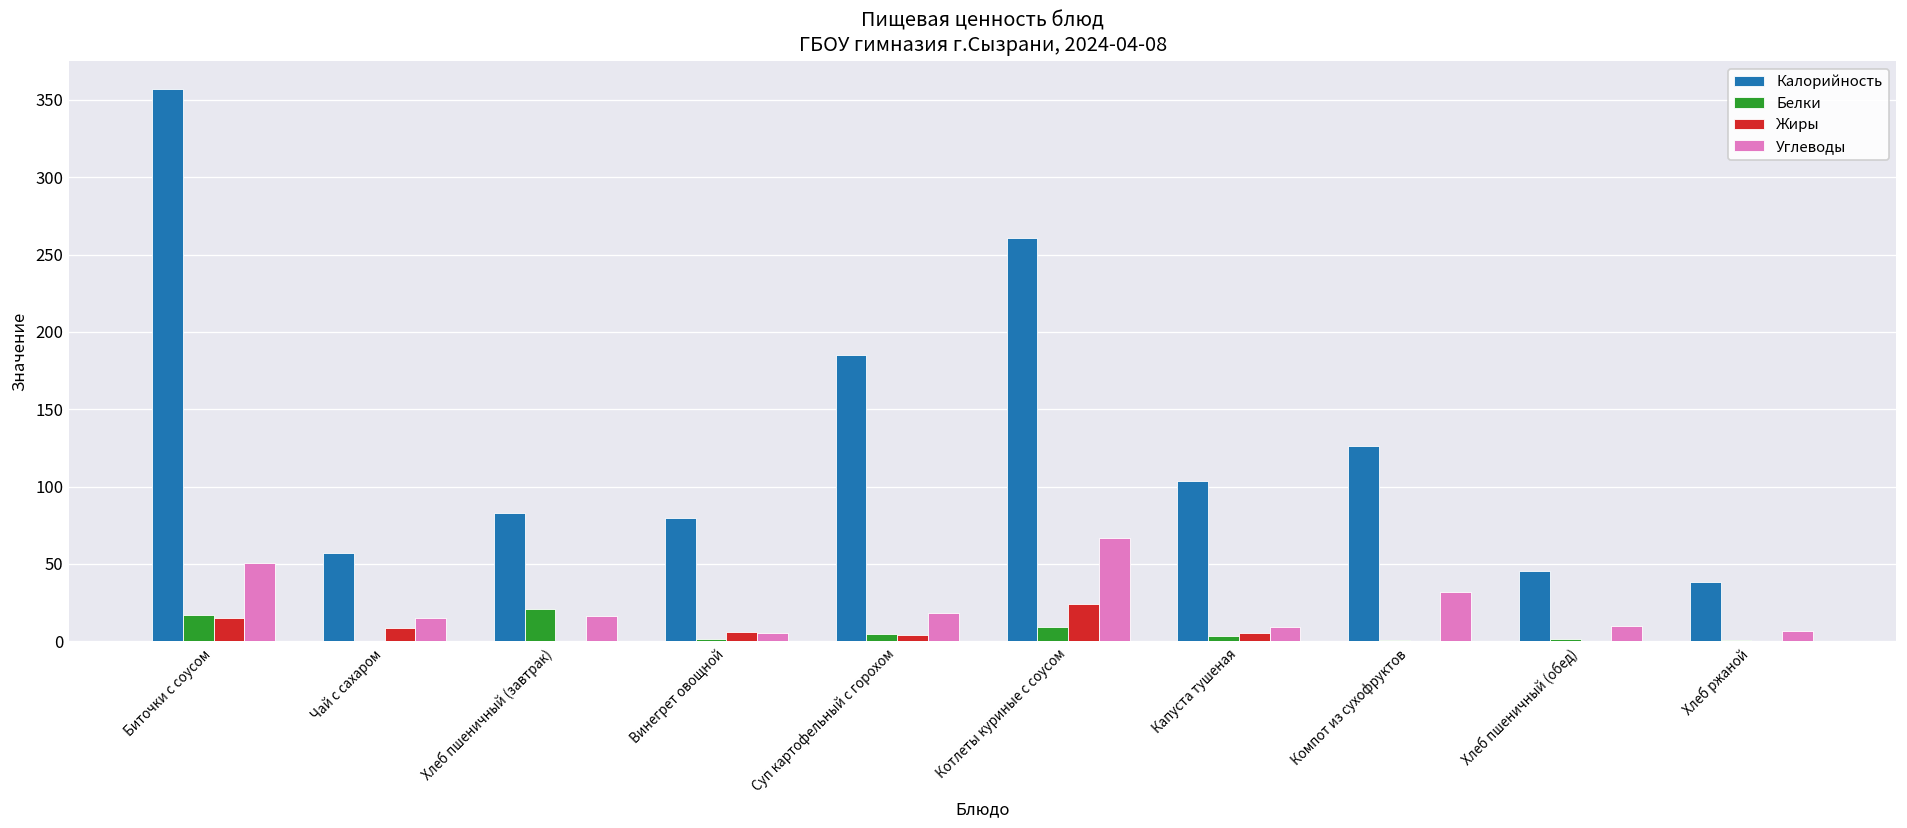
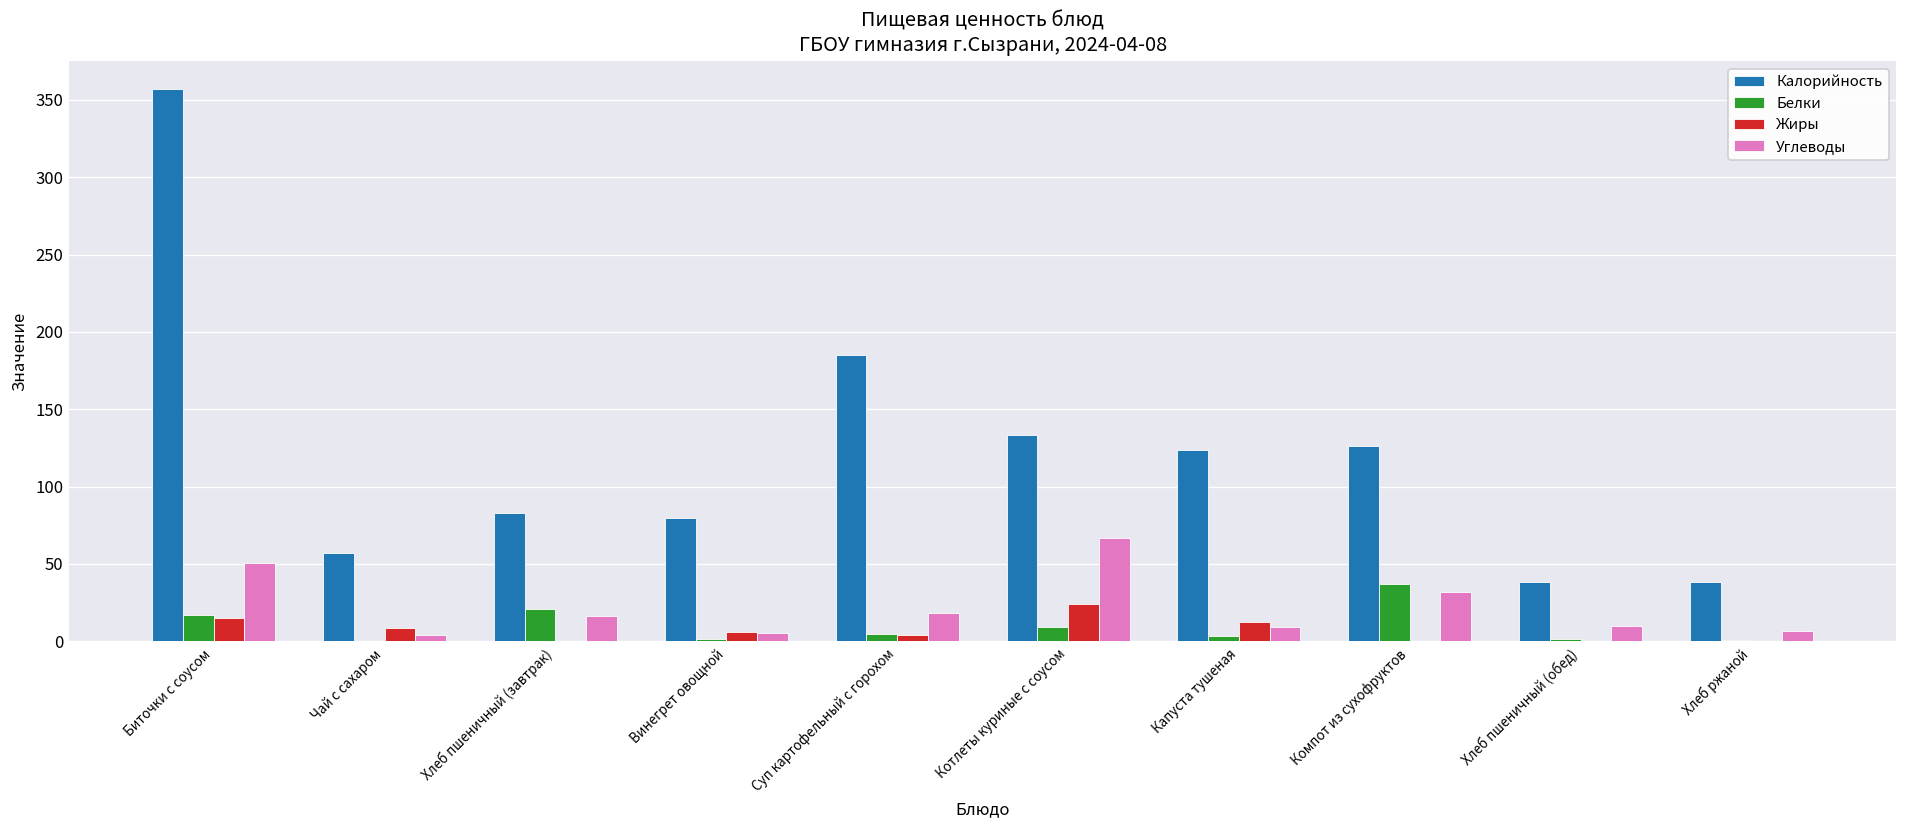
Углеводы, Чай с сахаром: 15 -> 4
Калорийность, Котлеты куриные с соусом: 261 -> 133
Калорийность, Капуста тушеная: 104 -> 123
Жиры, Капуста тушеная: 5 -> 12
Белки, Компот из сухофруктов: 1 -> 37
Калорийность, Хлеб пшеничный (обед): 45 -> 38
